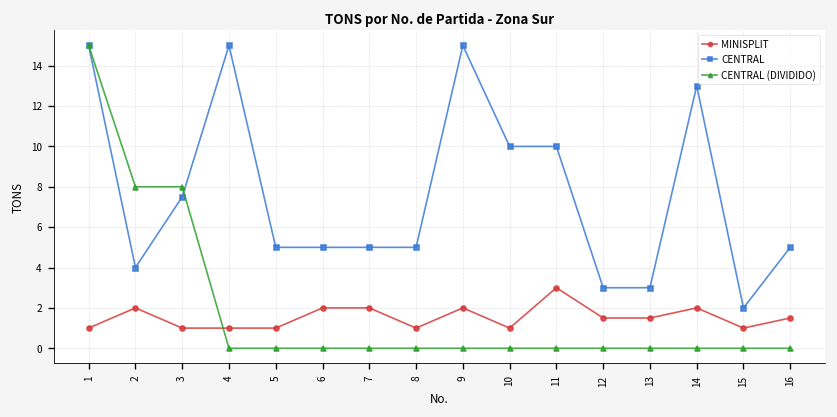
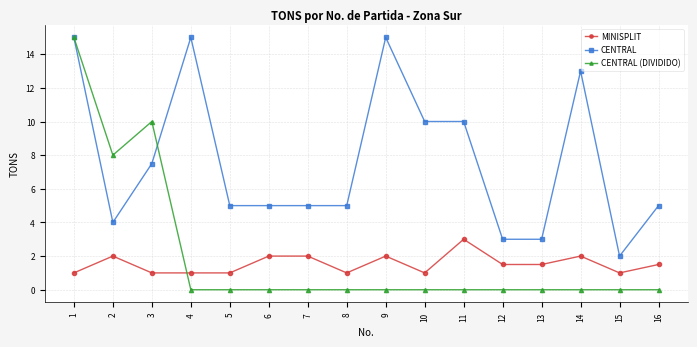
CENTRAL (DIVIDIDO), 3: 8 -> 10
